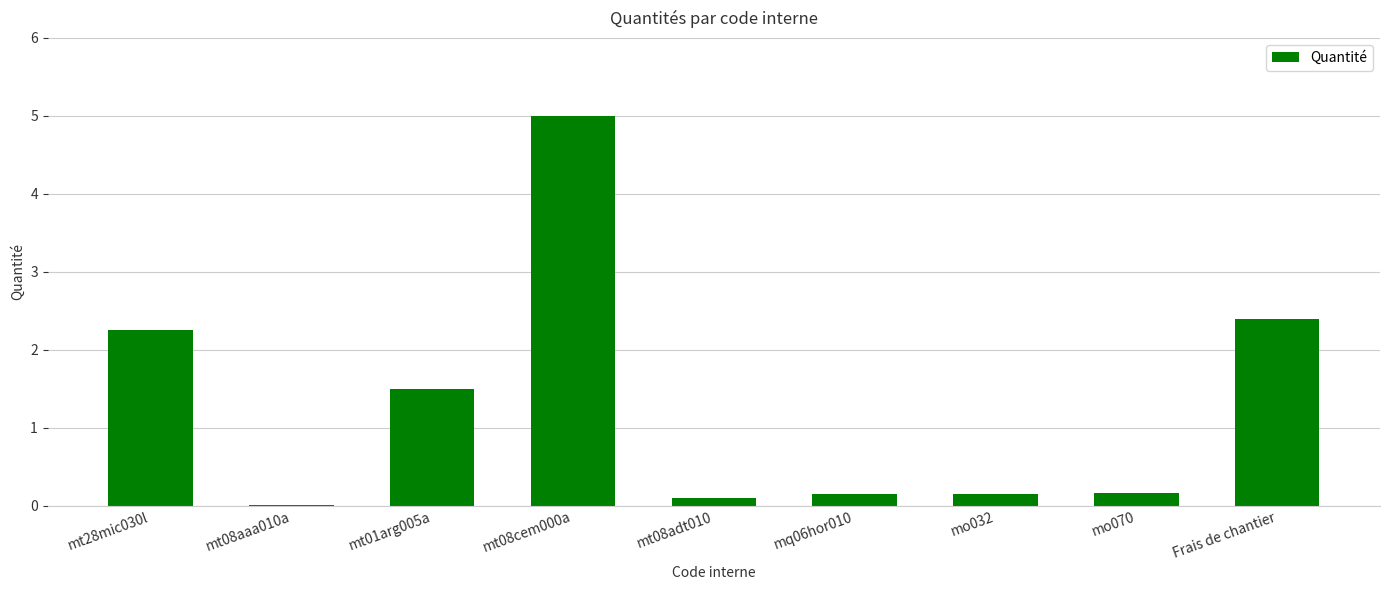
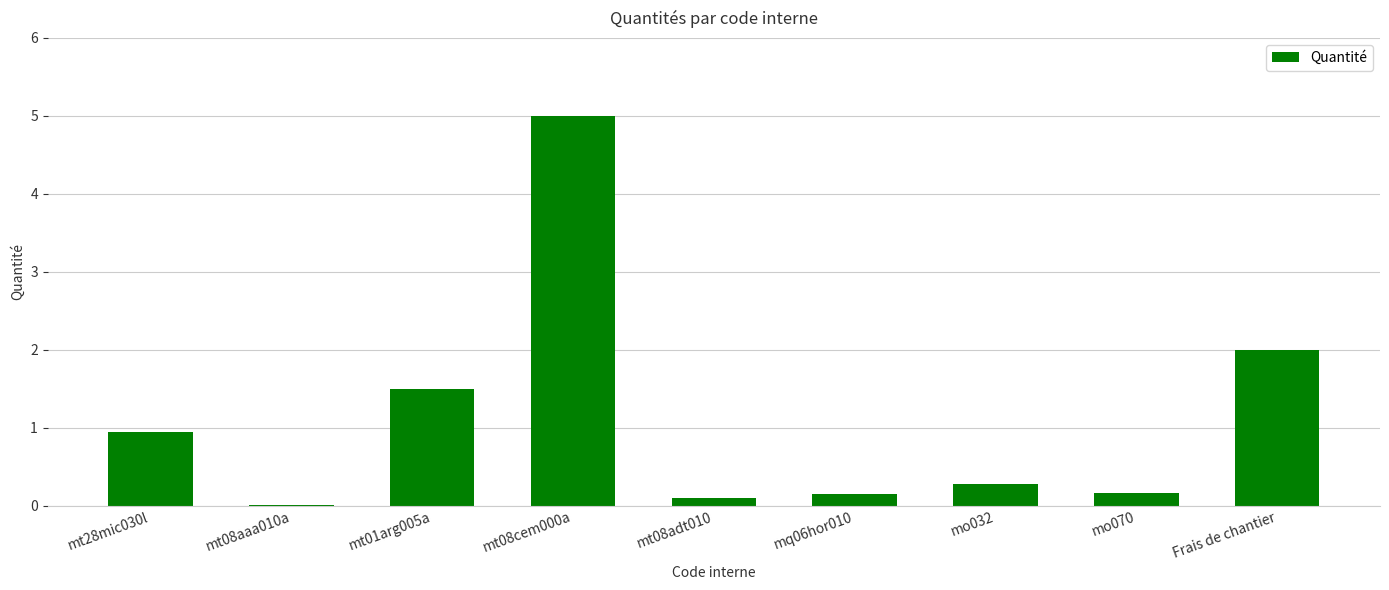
mt28mic030l: 2.3 -> 0.9
mo032: 0.2 -> 0.3
Frais de chantier: 2.4 -> 2.0
